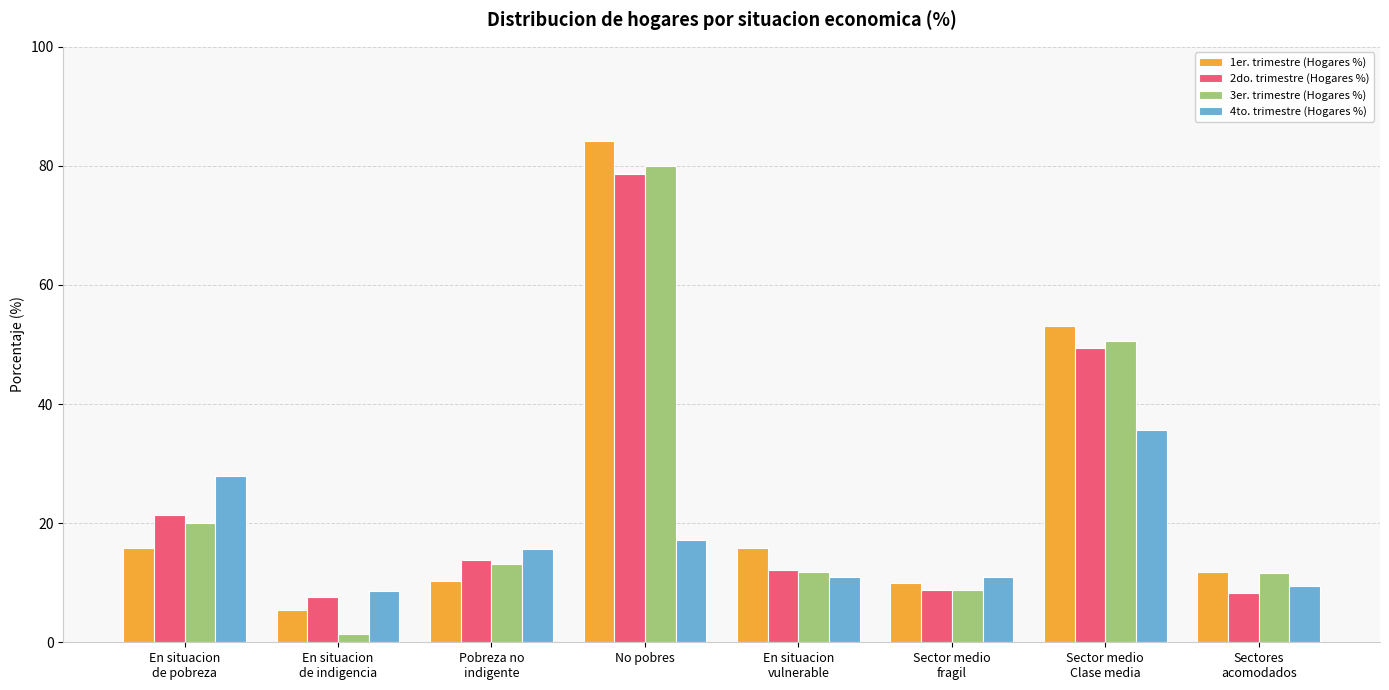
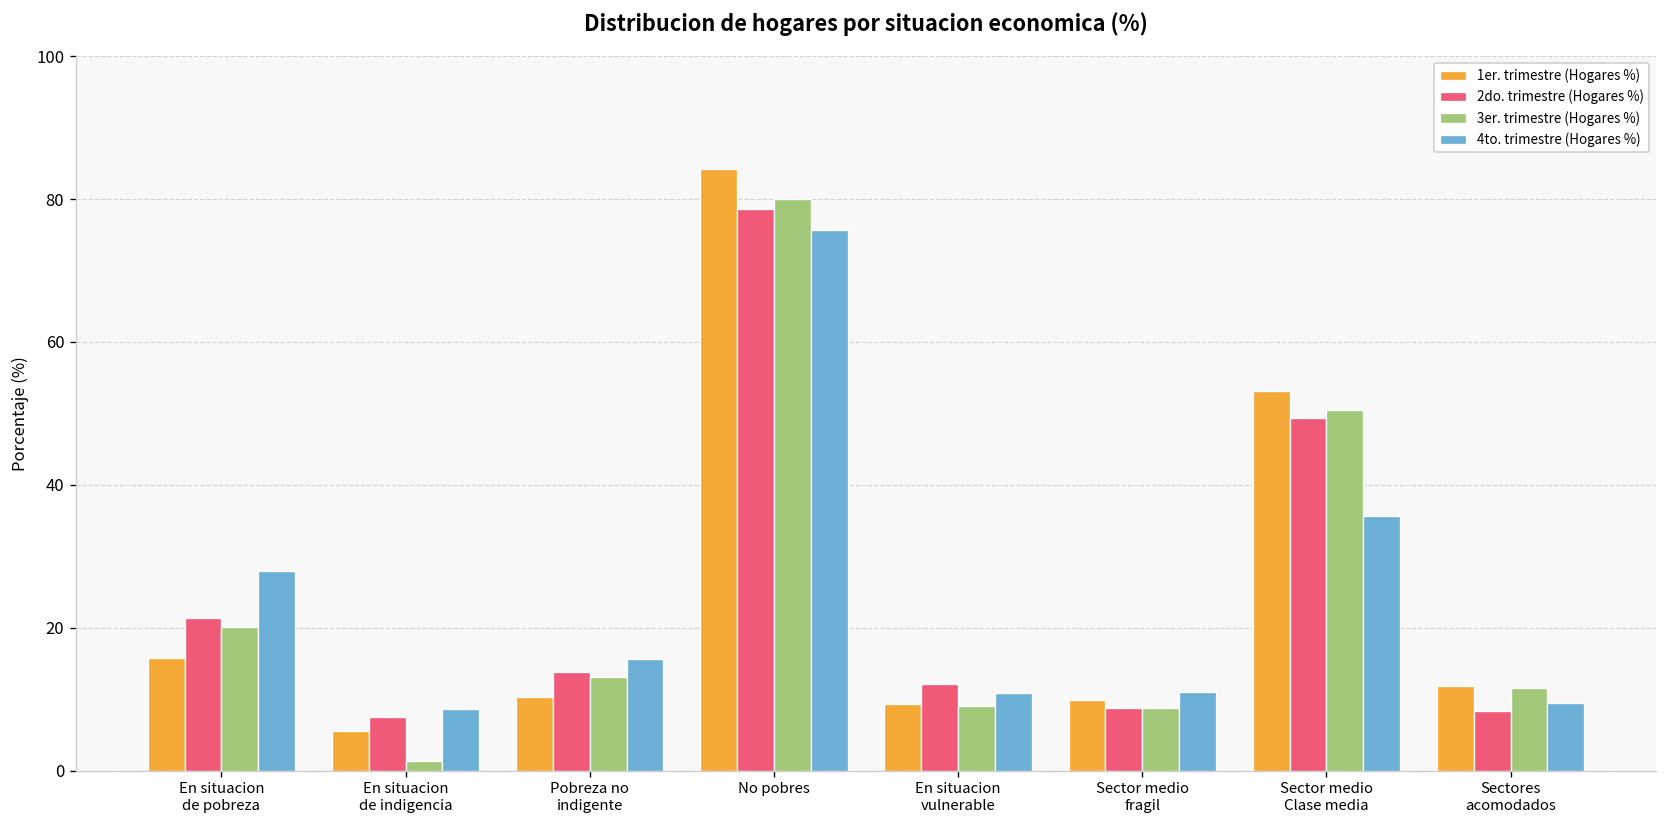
4to. trimestre (Hogares %), No pobres: 17 -> 76
1er. trimestre (Hogares %), En situacion vulnerable: 16 -> 9
3er. trimestre (Hogares %), En situacion vulnerable: 12 -> 9
